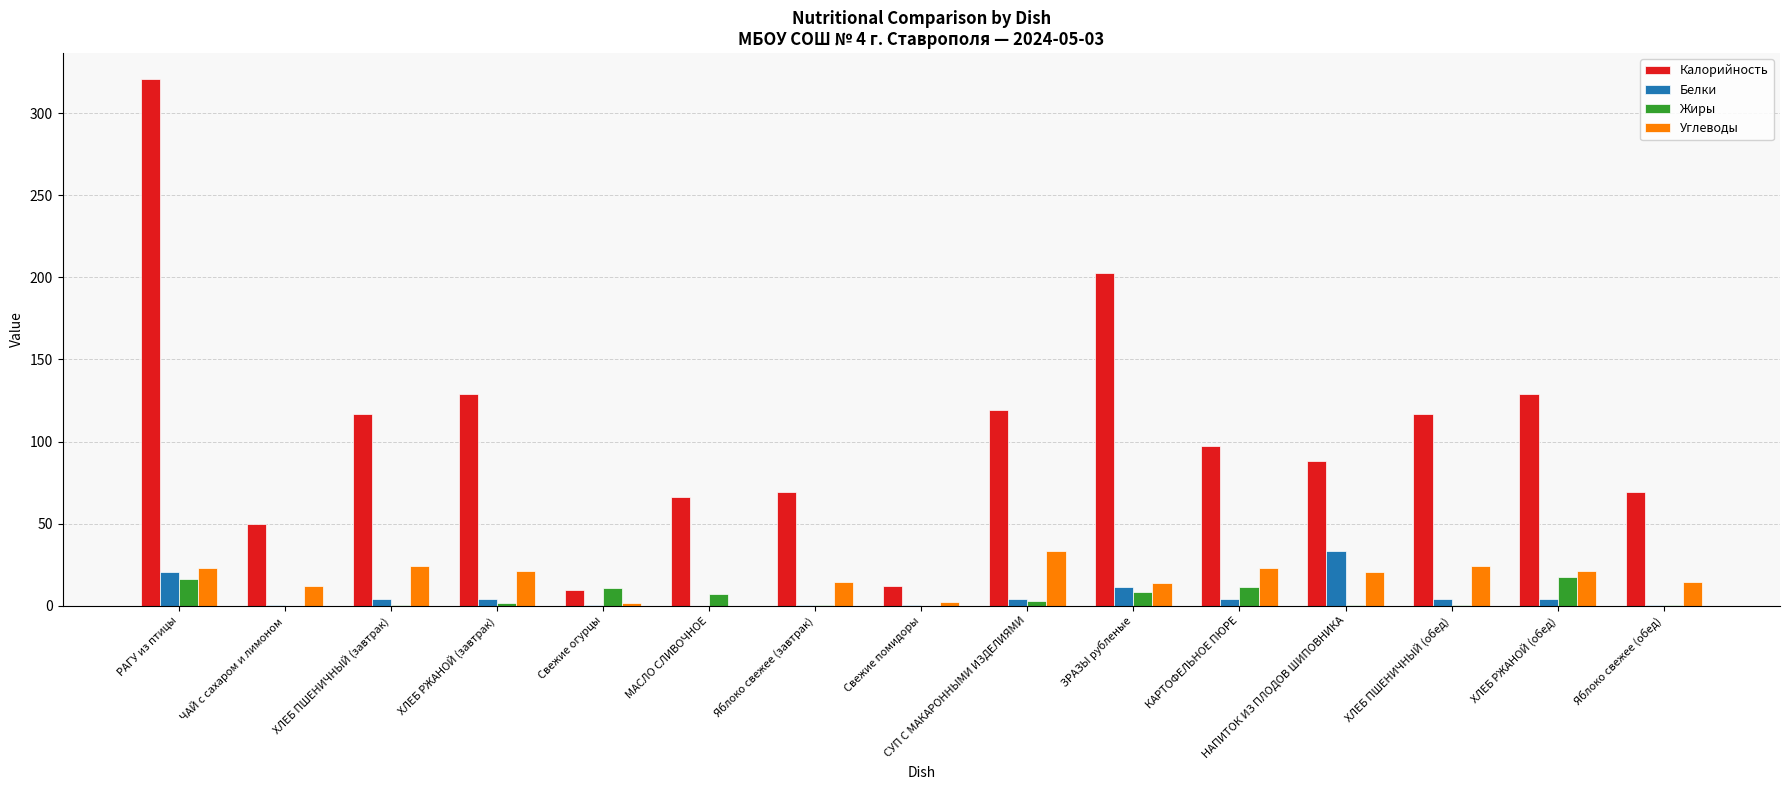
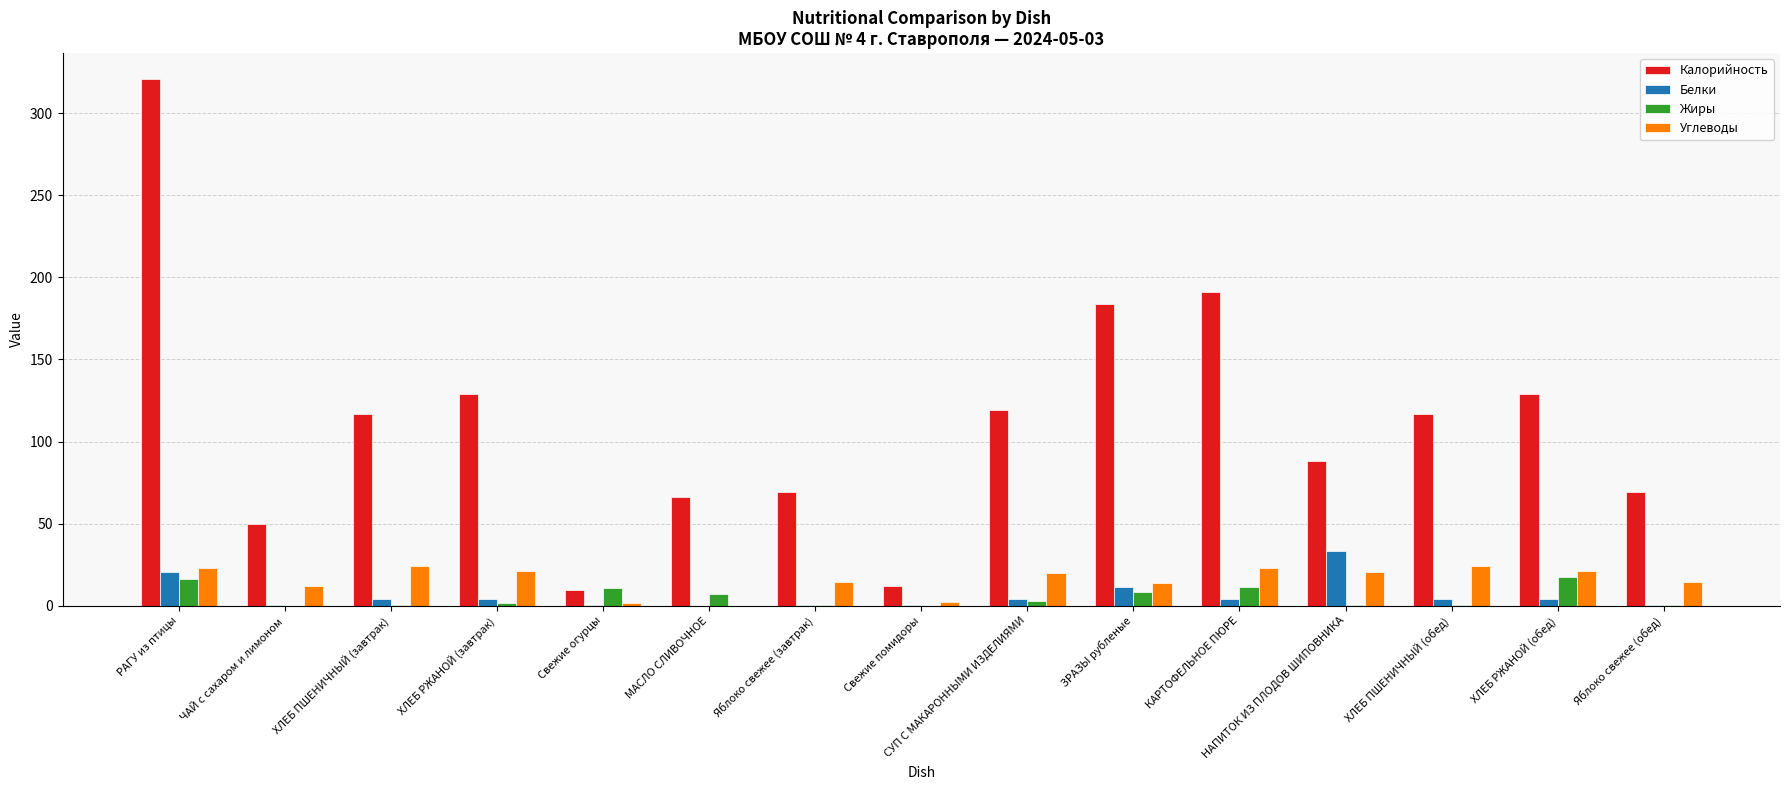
Углеводы, СУП С МАКАРОННЫМИ ИЗДЕЛИЯМИ: 33 -> 20
Калорийность, ЗРАЗЫ рубленые: 203 -> 184
Калорийность, КАРТОФЕЛЬНОЕ ПЮРЕ: 97 -> 191
